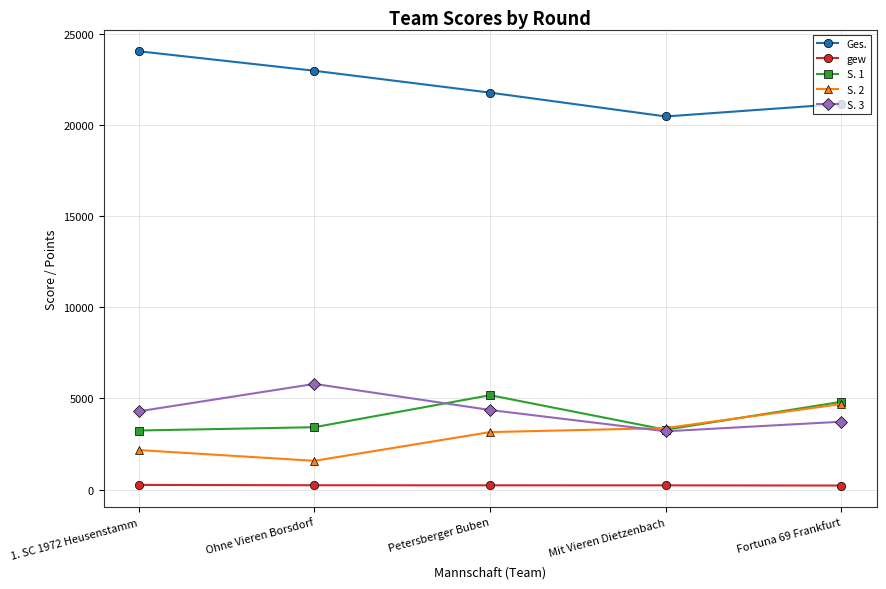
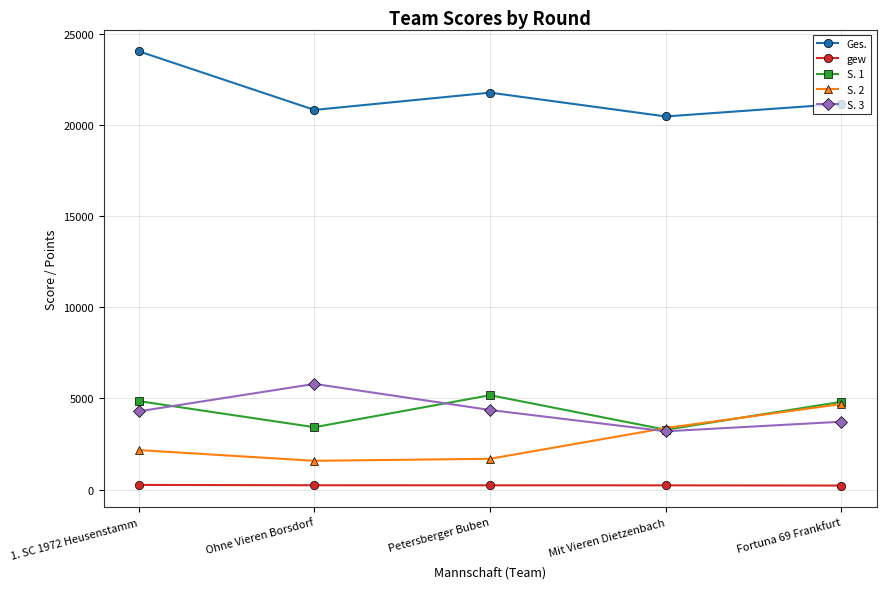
S. 1, 1. SC 1972 Heusenstamm: 3200 -> 4900
Ges., Ohne Vieren Borsdorf: 23000 -> 20800
S. 2, Petersberger Buben: 3200 -> 1700
